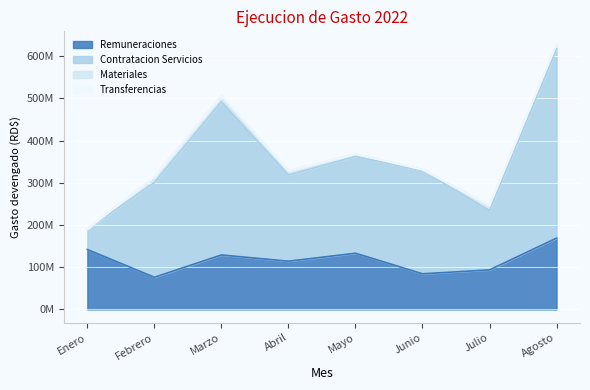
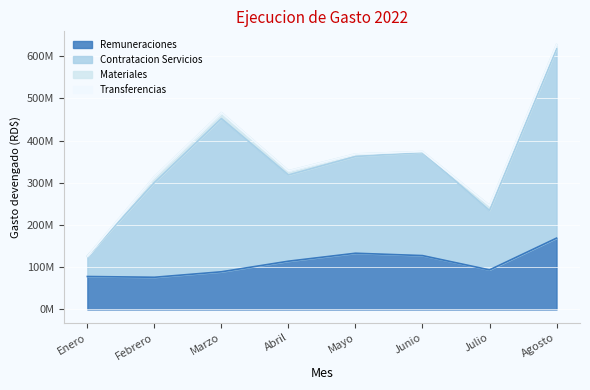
Remuneraciones, Enero: 140000000 -> 80000000
Remuneraciones, Marzo: 130000000 -> 90000000
Remuneraciones, Junio: 80000000 -> 130000000
